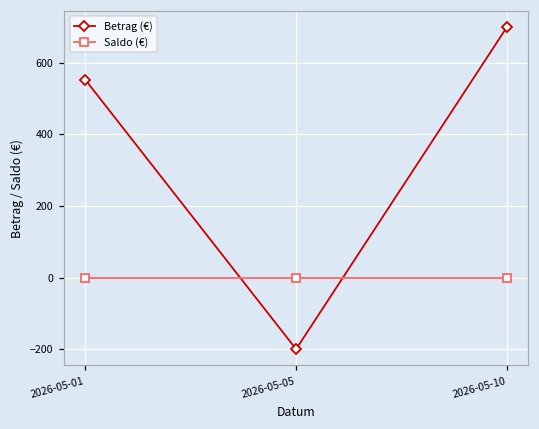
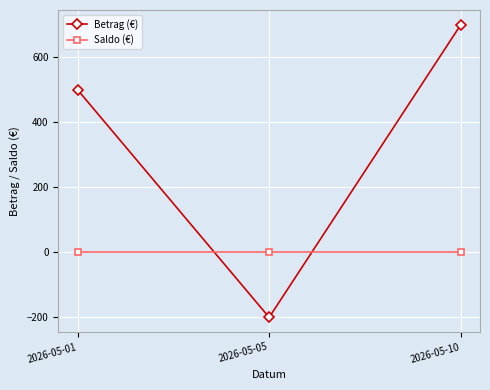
Betrag (€), 2026-05-01: 550 -> 500
